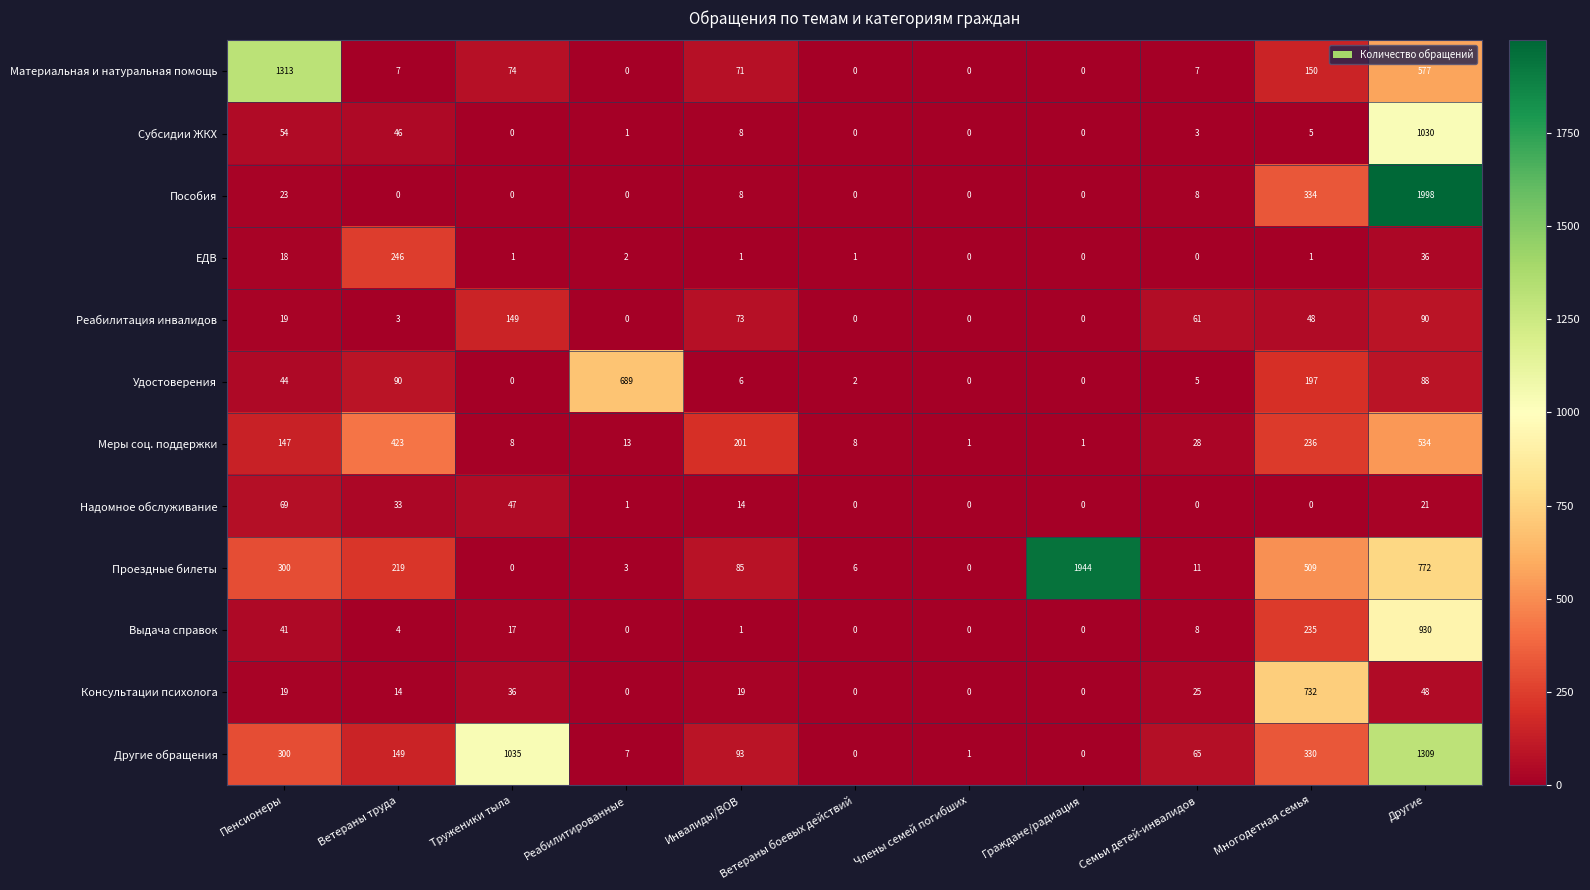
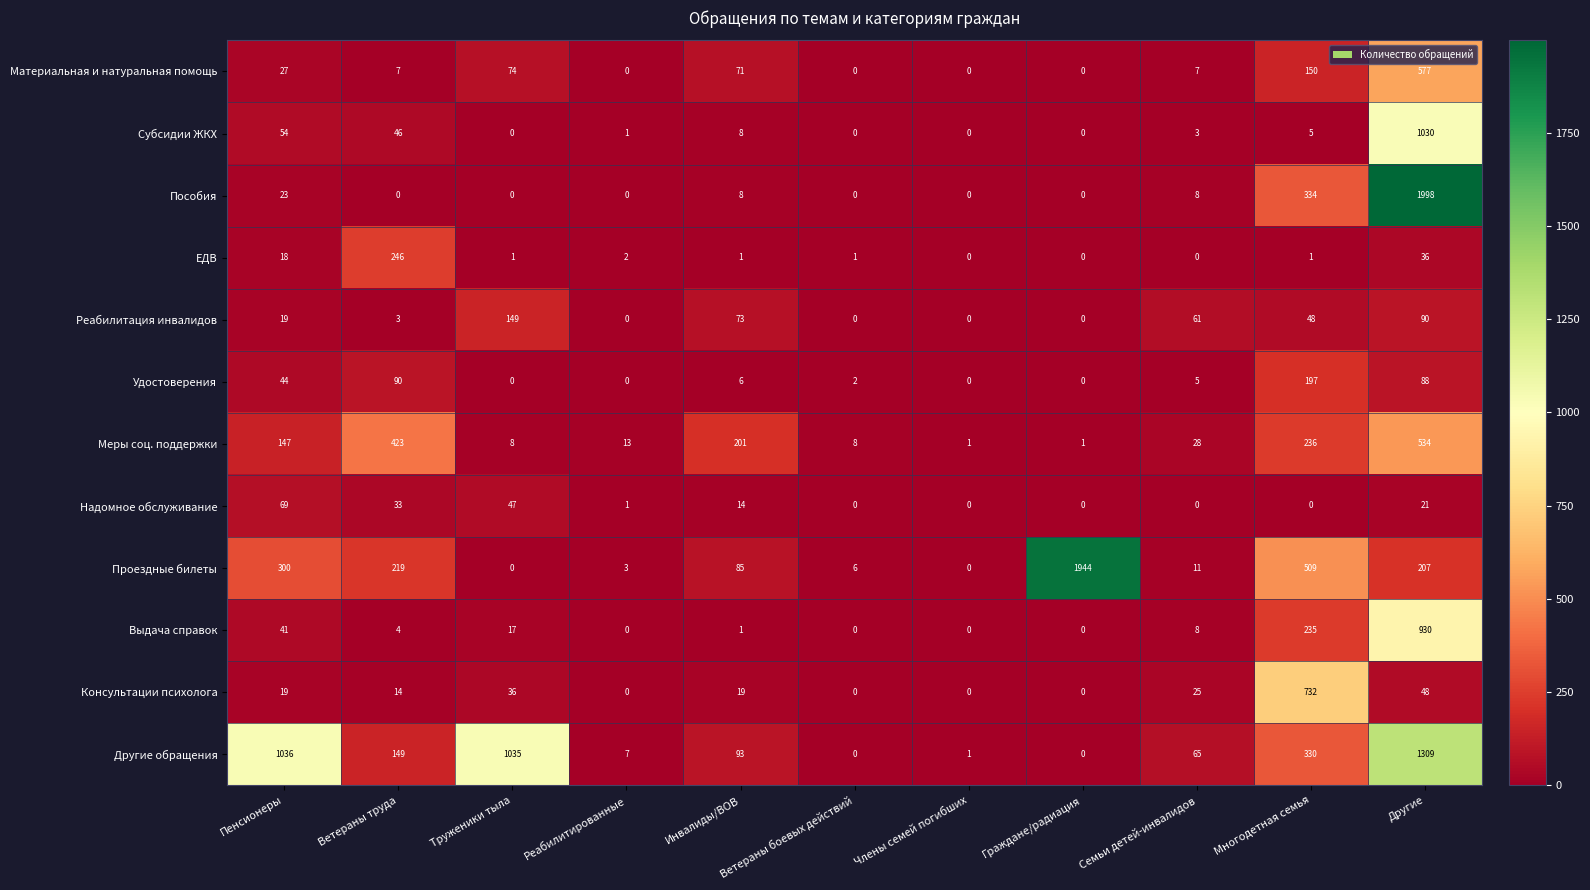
Материальная и натуральная помощь, Пенсионеры: 1313 -> 27
Удостоверения, Реабилитированные: 689 -> 0
Проездные билеты, Другие: 772 -> 207
Другие обращения, Пенсионеры: 300 -> 1036
